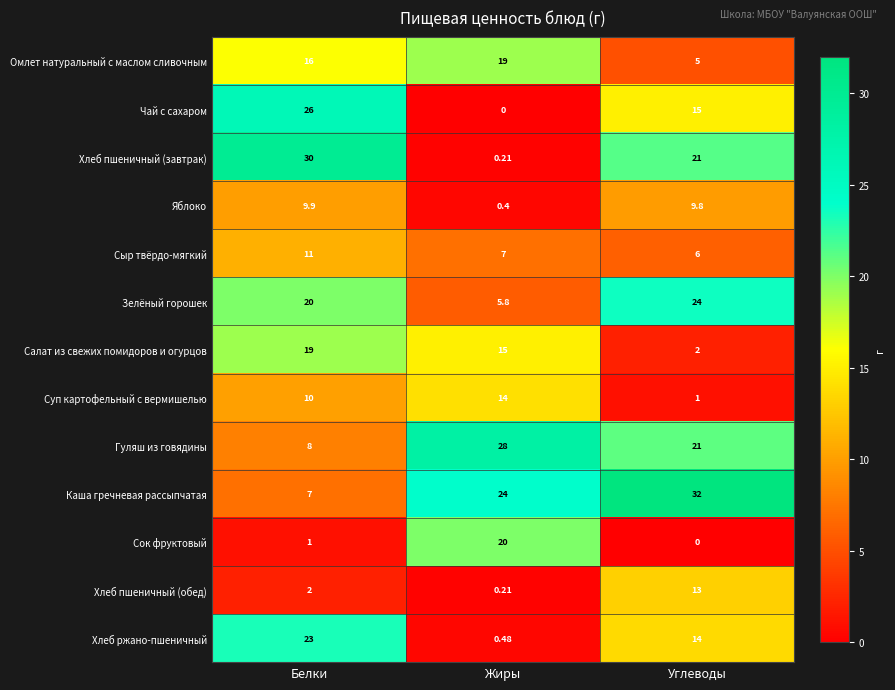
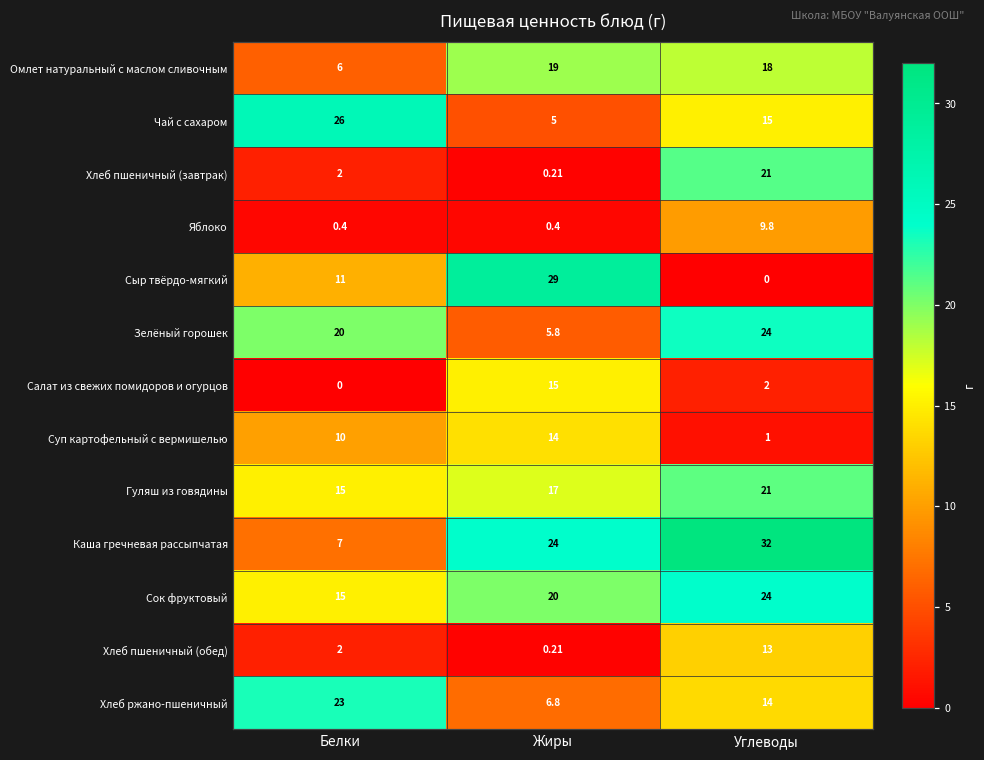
Омлет натуральный с маслом сливочным, Белки: 16 -> 6
Омлет натуральный с маслом сливочным, Углеводы: 5 -> 18
Чай с сахаром, Жиры: 0 -> 5
Хлеб пшеничный (завтрак), Белки: 30 -> 2
Яблоко, Белки: 9.9 -> 0.4
Сыр твёрдо-мягкий, Жиры: 7 -> 29
Сыр твёрдо-мягкий, Углеводы: 6 -> 0
Салат из свежих помидоров и огурцов, Белки: 19 -> 0
Гуляш из говядины, Белки: 8 -> 15
Гуляш из говядины, Жиры: 28 -> 17
Сок фруктовый, Белки: 1 -> 15
Сок фруктовый, Углеводы: 0 -> 24
Хлеб ржано-пшеничный, Жиры: 0.48 -> 6.8
